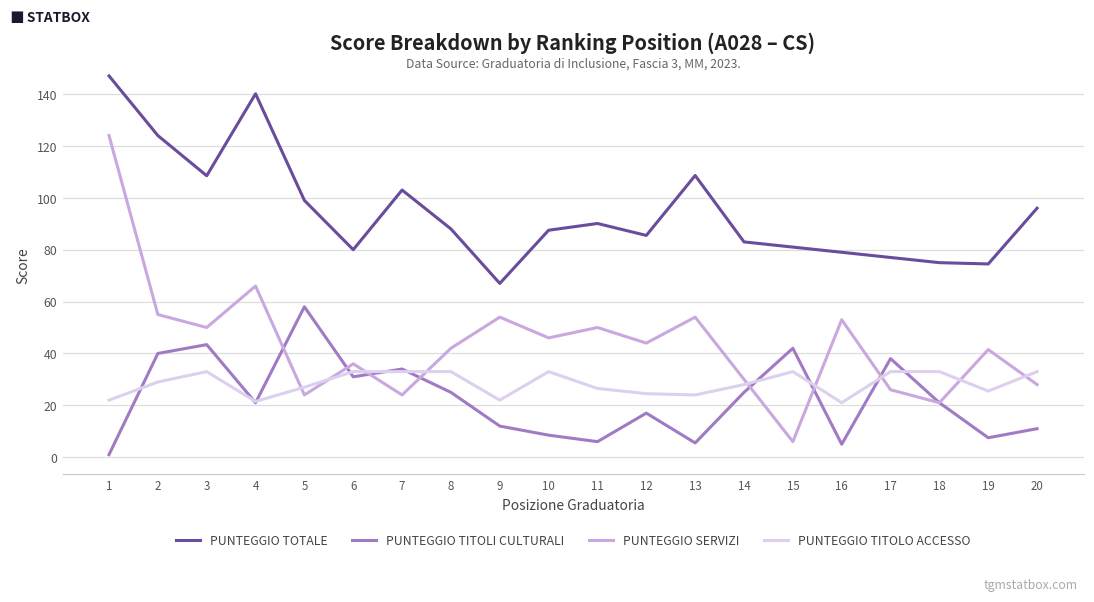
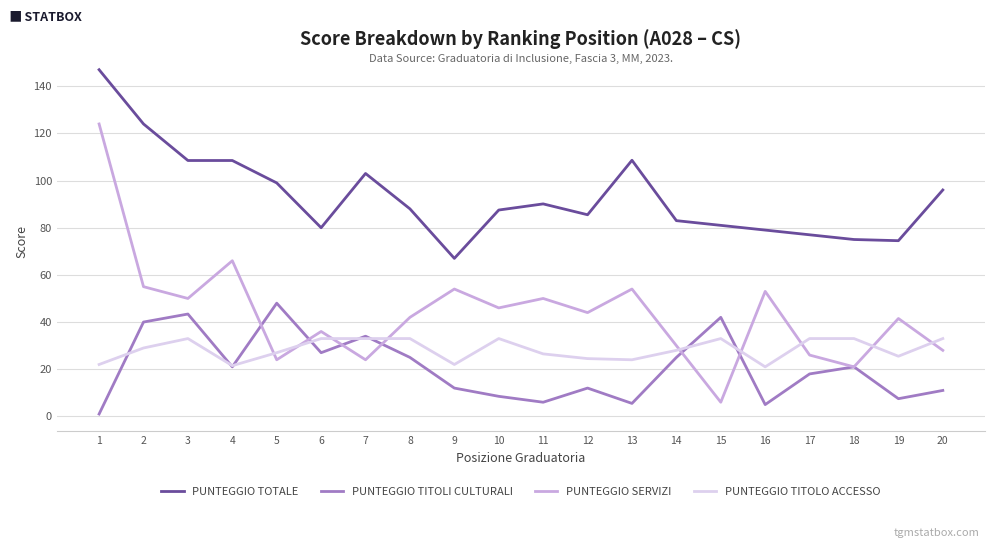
PUNTEGGIO TOTALE, 4: 140 -> 109
PUNTEGGIO TITOLI CULTURALI, 5: 58 -> 48
PUNTEGGIO TITOLI CULTURALI, 6: 31 -> 27
PUNTEGGIO TITOLI CULTURALI, 12: 17 -> 12
PUNTEGGIO TITOLI CULTURALI, 17: 38 -> 18
